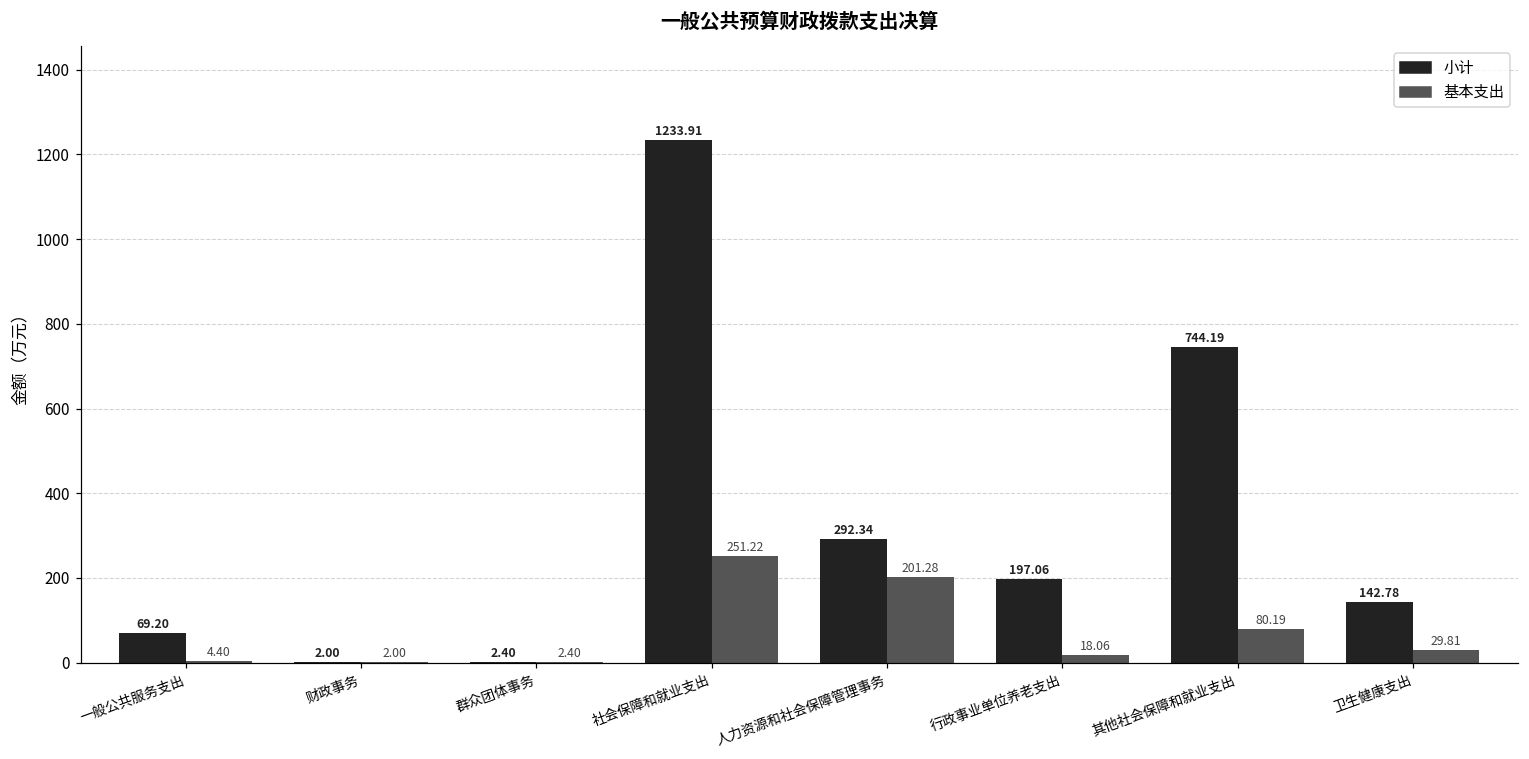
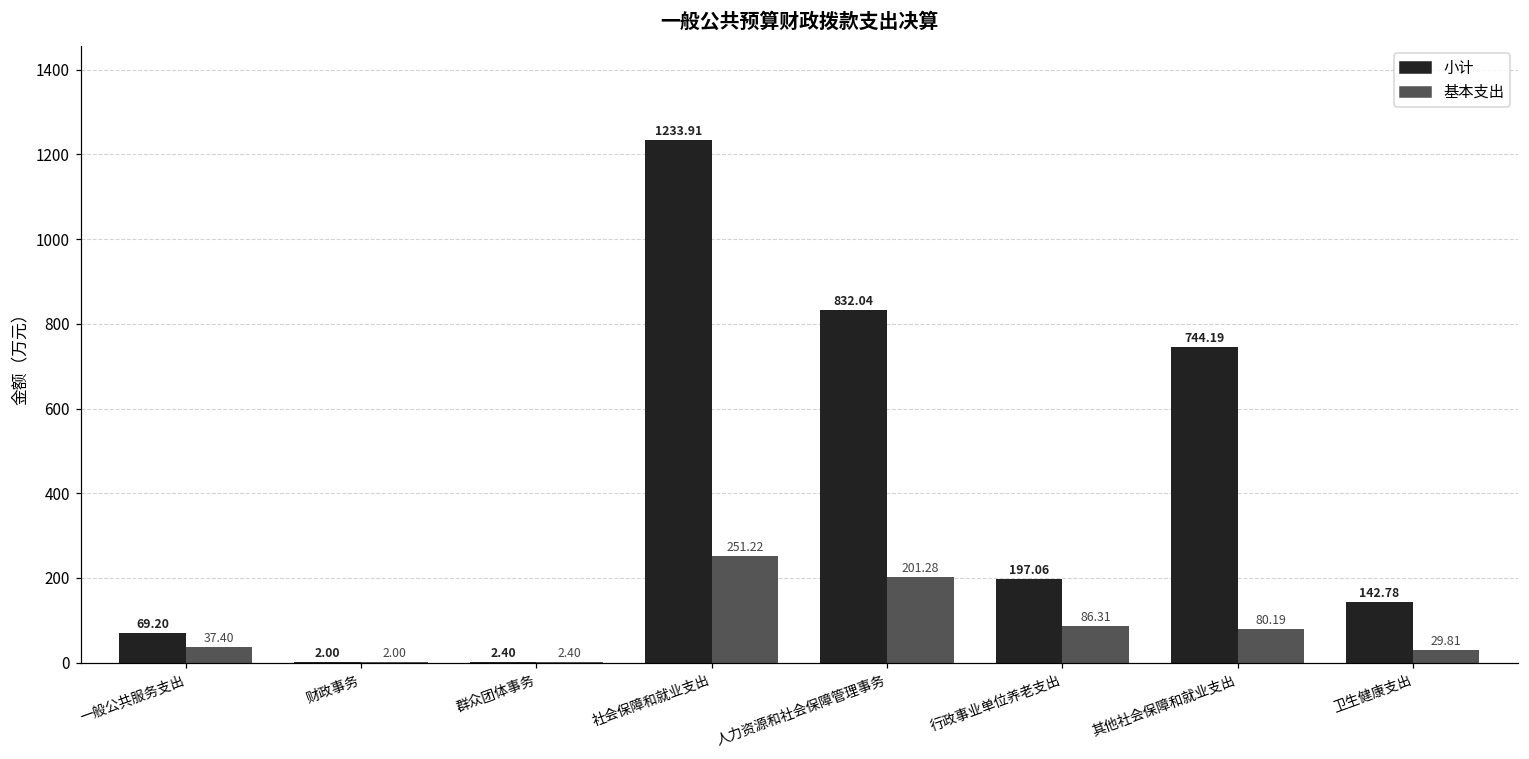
基本支出, 一般公共服务支出: 4.40 -> 37.40
小计, 人力资源和社会保障管理事务: 292.34 -> 832.04
基本支出, 行政事业单位养老支出: 18.06 -> 86.31
